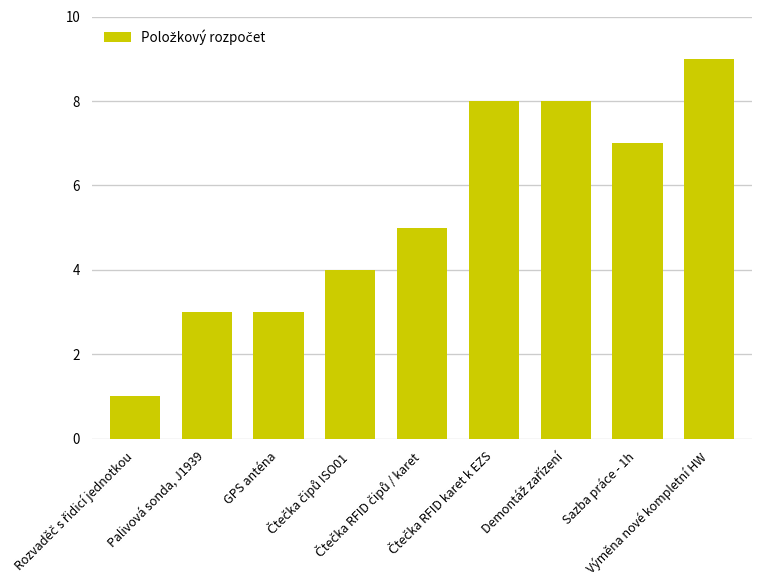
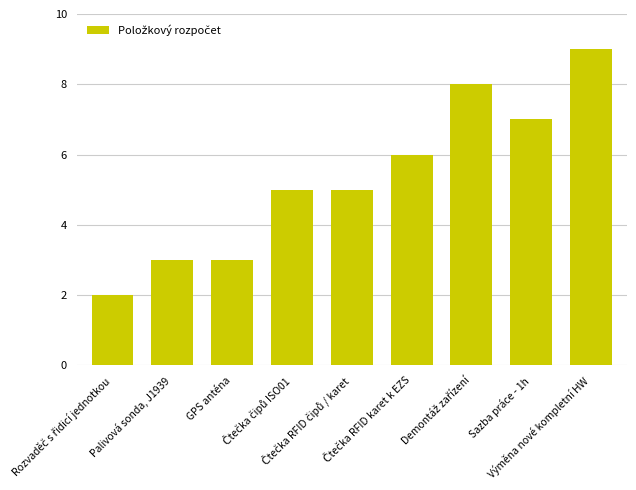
Rozvaděč s řidicí jednotkou: 1 -> 2
Čtečka čipů ISO01: 4 -> 5
Čtečka RFID karet k EZS: 8 -> 6
